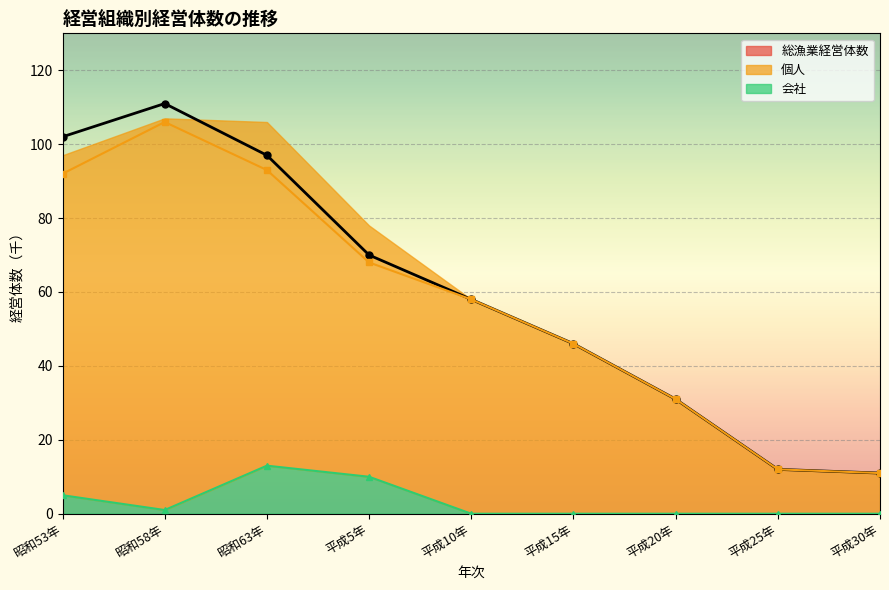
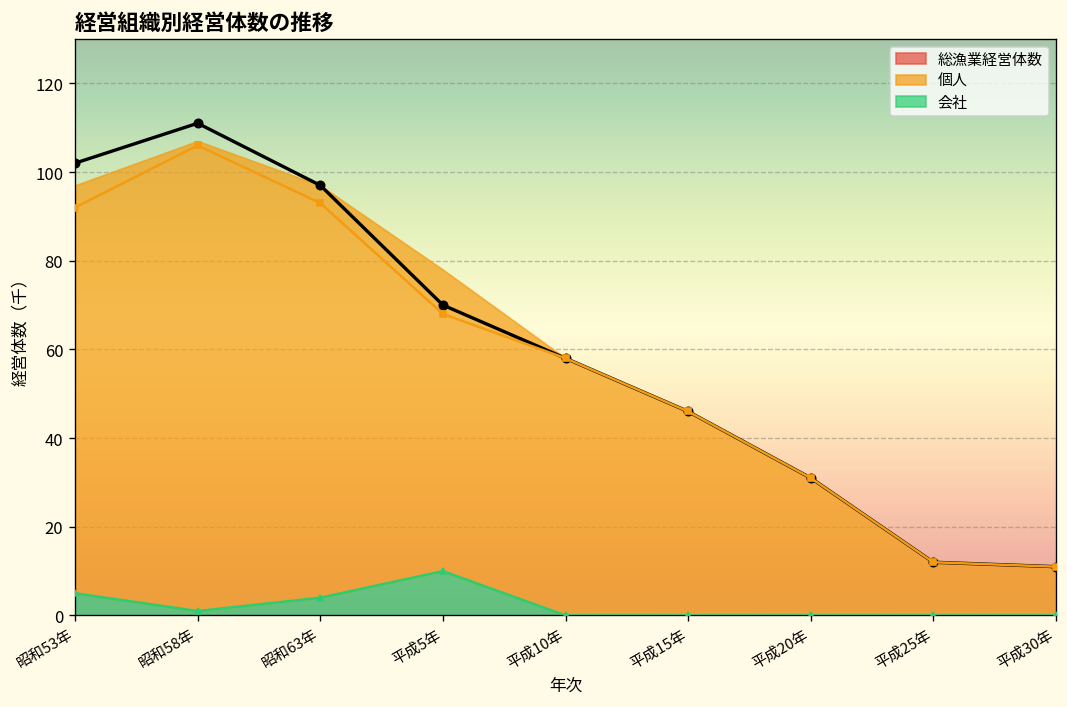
会社, 昭和63年: 13 -> 4
